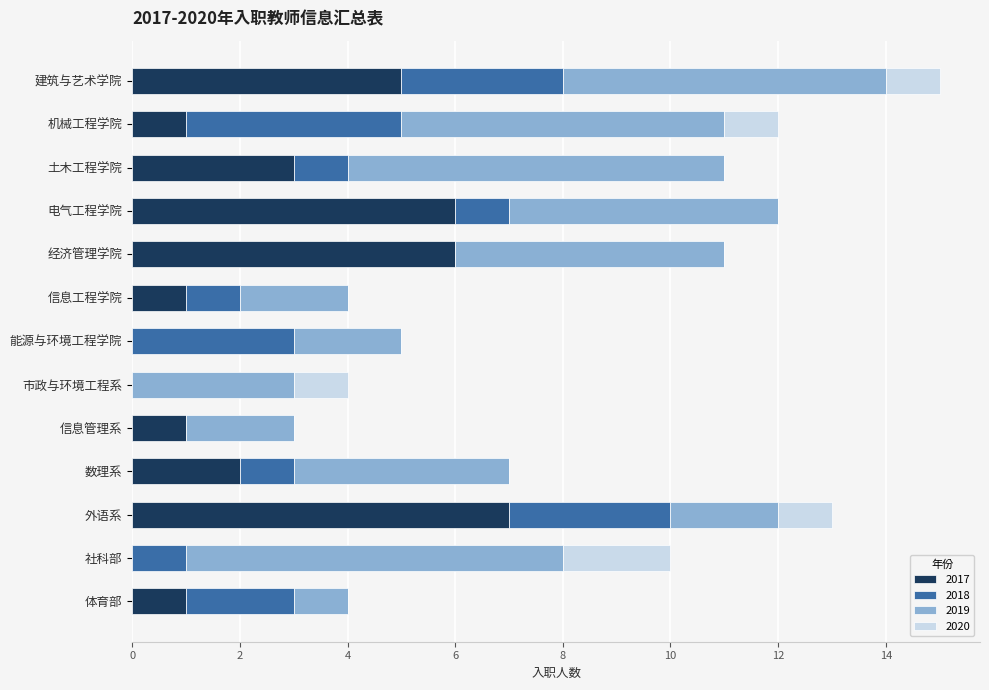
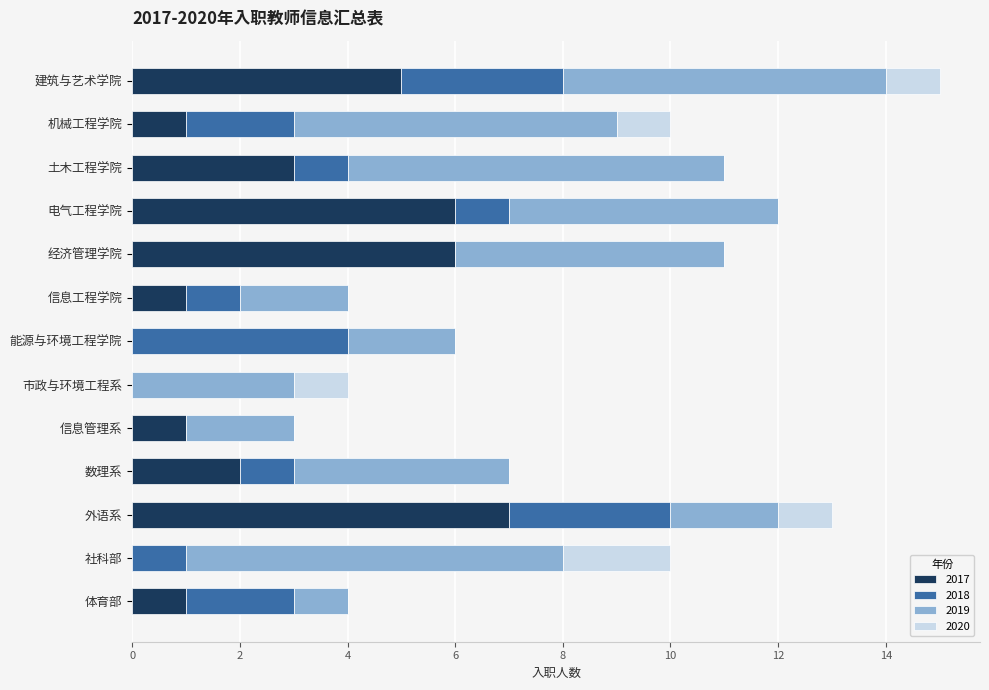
2018, 机械工程学院: 4 -> 2
2018, 能源与环境工程学院: 3 -> 4
